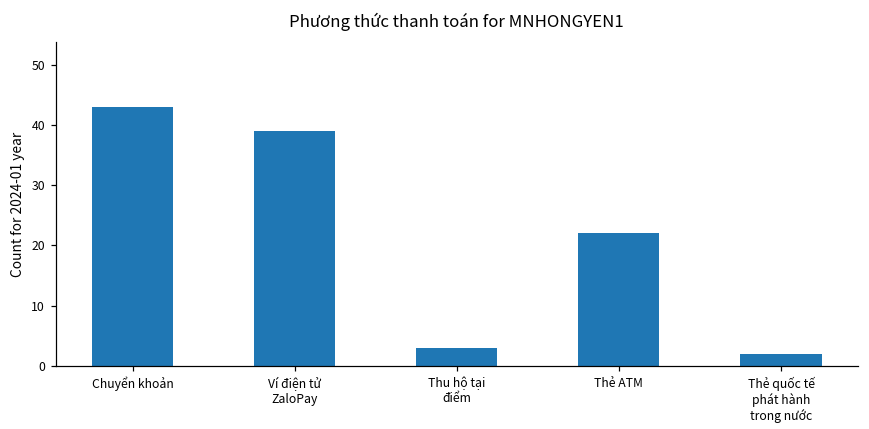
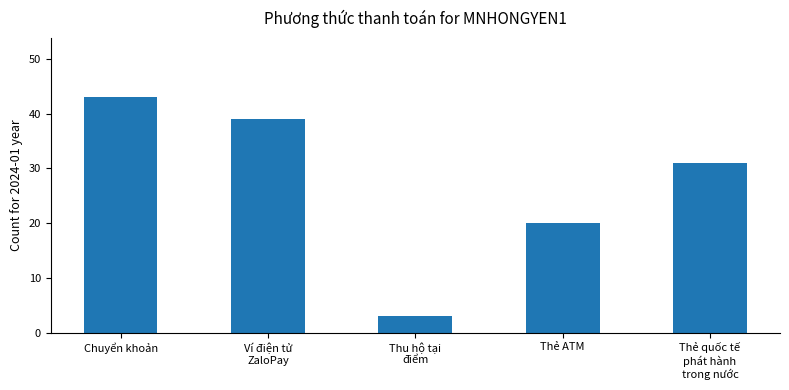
Thẻ ATM: 22 -> 20
Thẻ quốc tế phát hành trong nước: 2 -> 31
